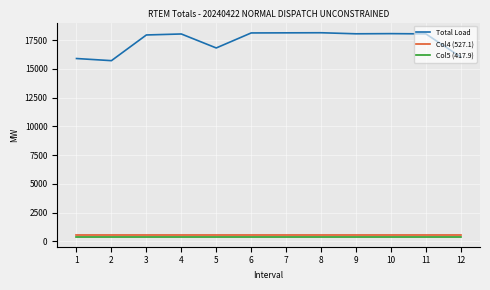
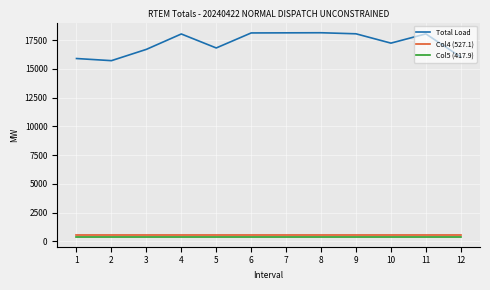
Total Load, 3: 17900 -> 16700
Total Load, 10: 18100 -> 17200
